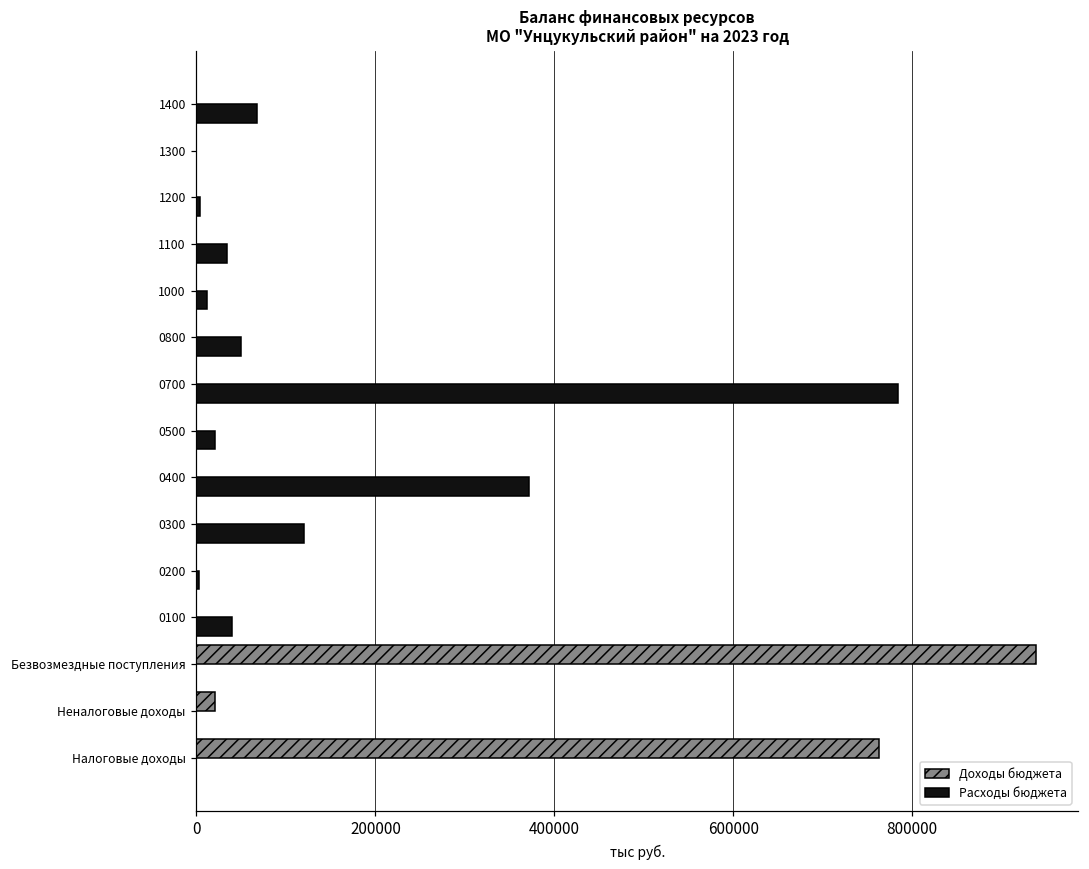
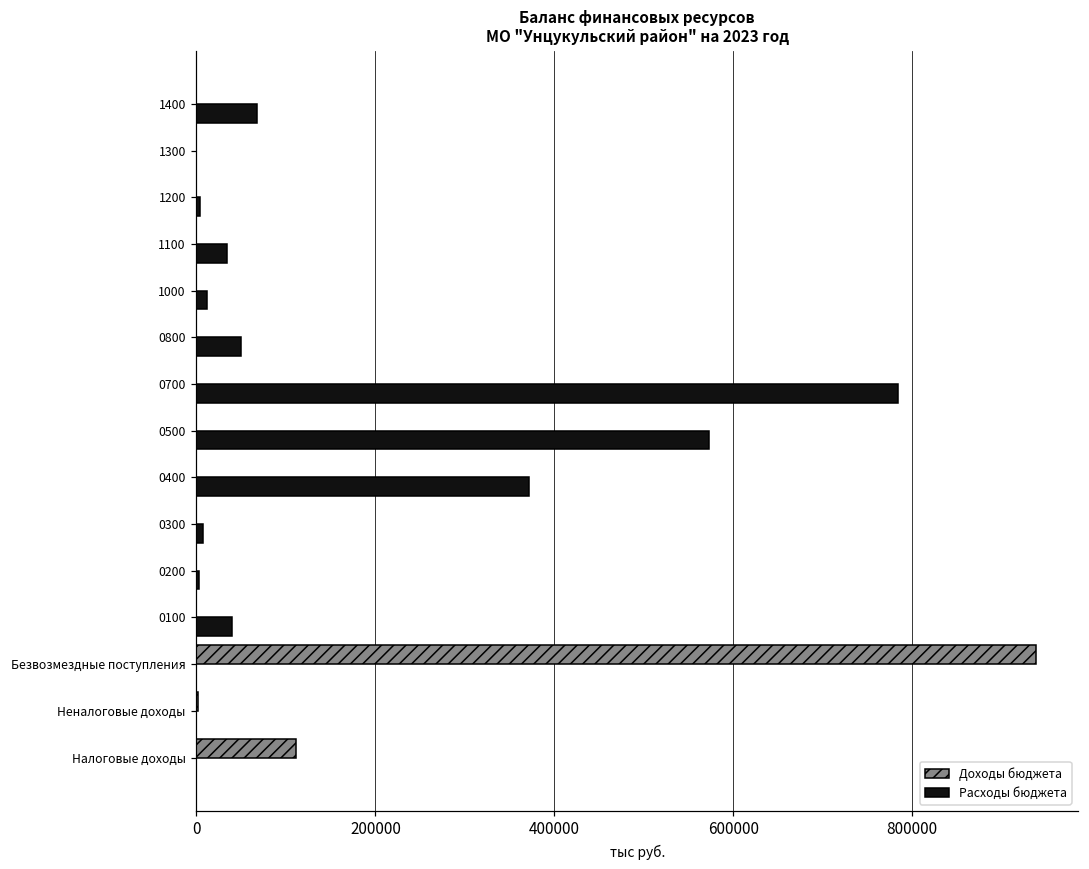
Расходы бюджета, 0500: 20000 -> 570000
Расходы бюджета, 0300: 120000 -> 10000
Доходы бюджета, Неналоговые доходы: 20000 -> 0
Доходы бюджета, Налоговые доходы: 760000 -> 110000
